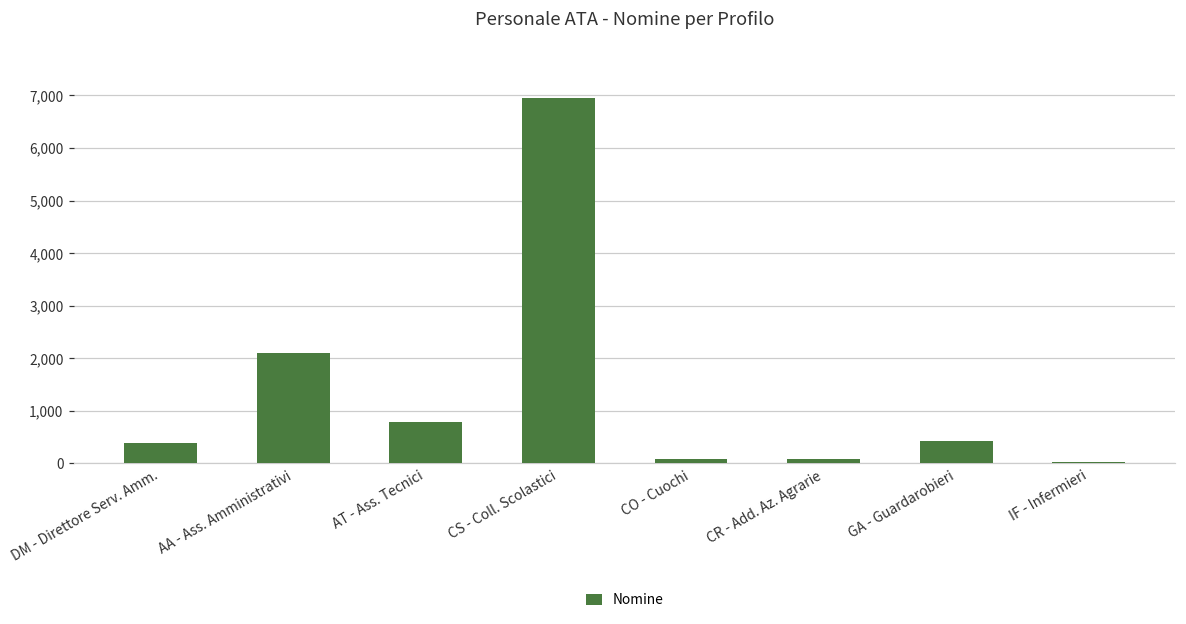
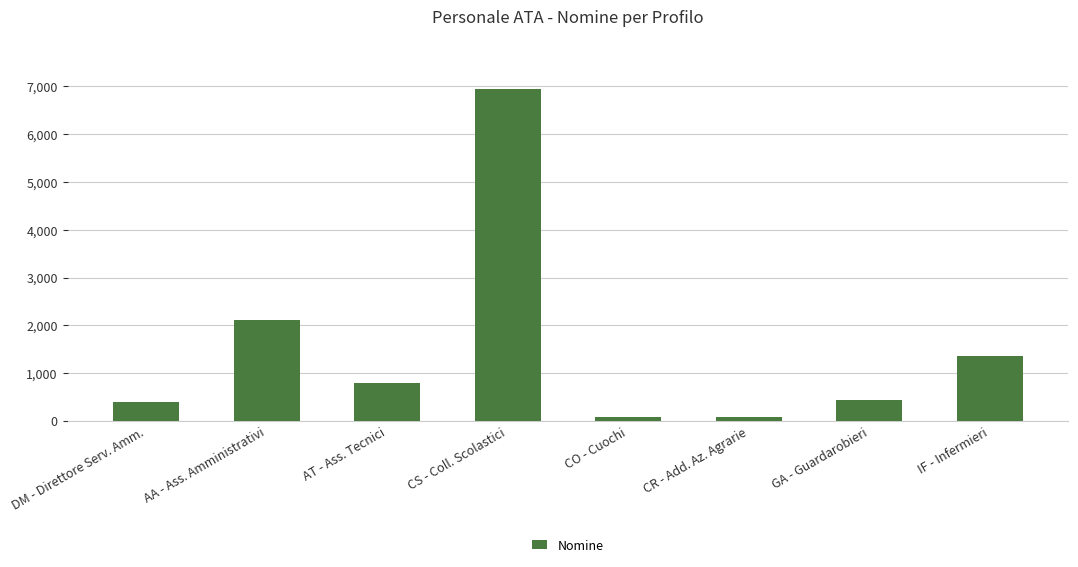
IF - Infermieri: 0 -> 1,400
